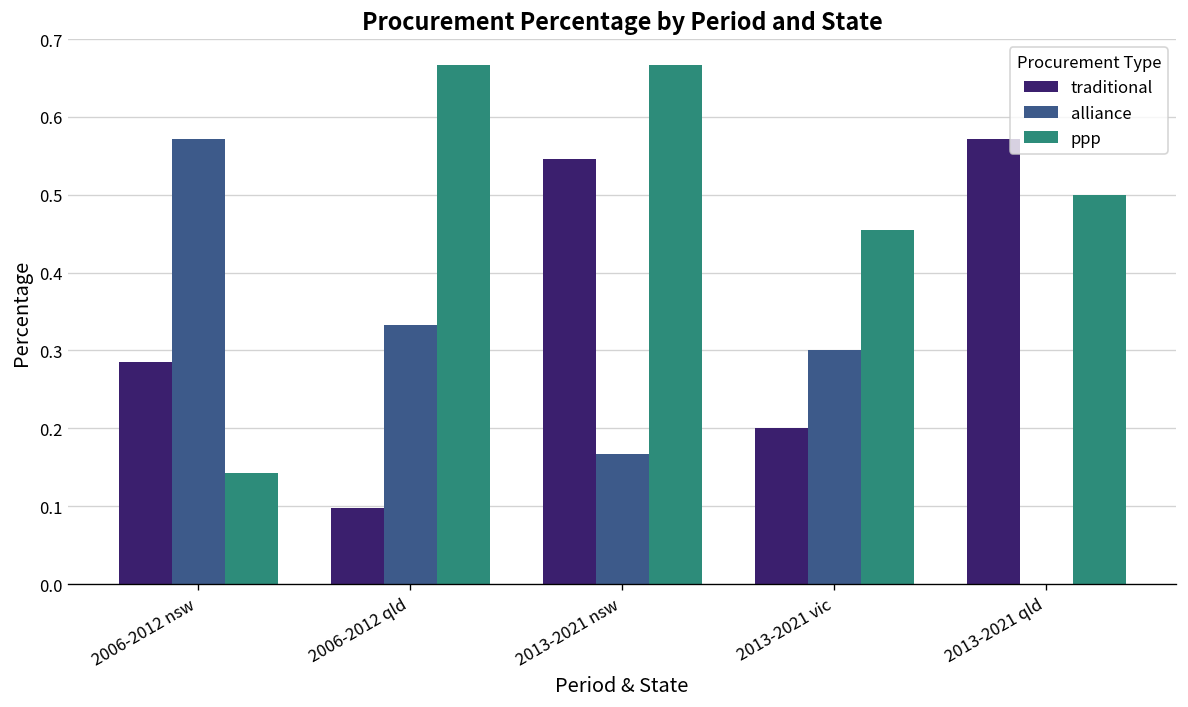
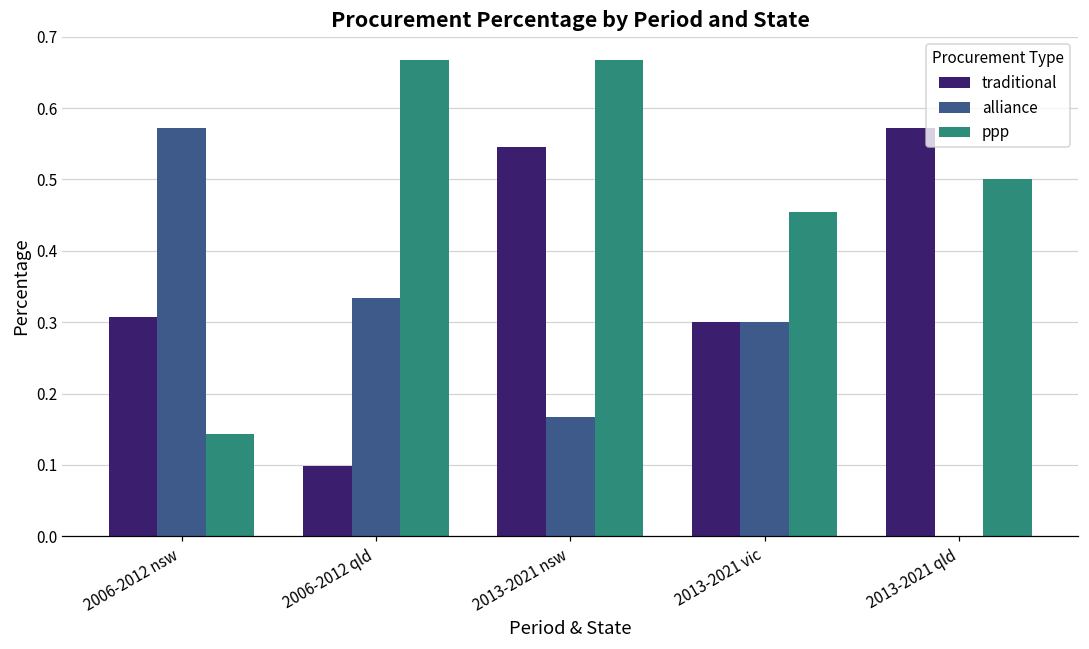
traditional, 2006-2012 nsw: 0.29 -> 0.31
traditional, 2013-2021 vic: 0.2 -> 0.3
